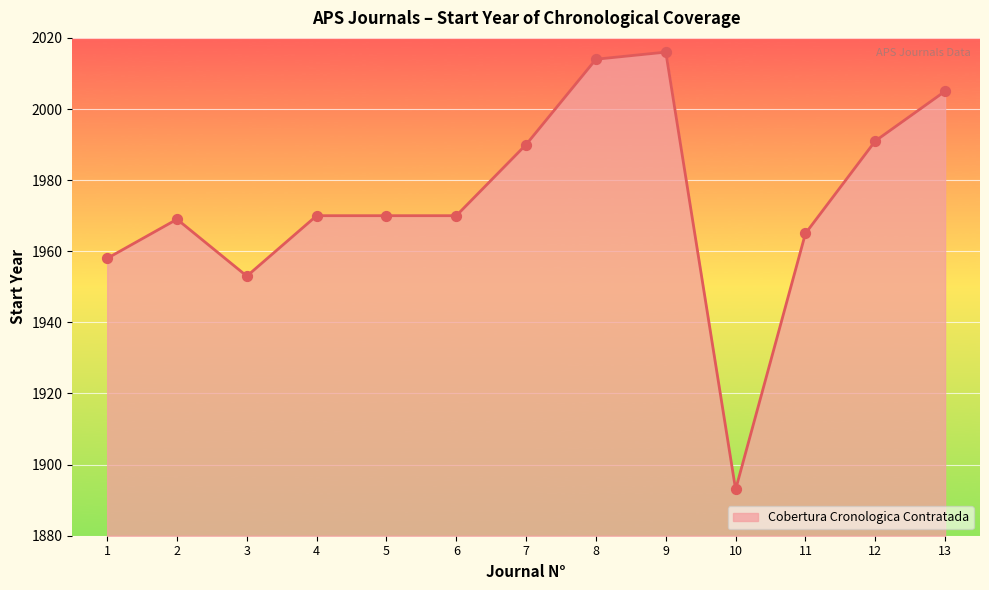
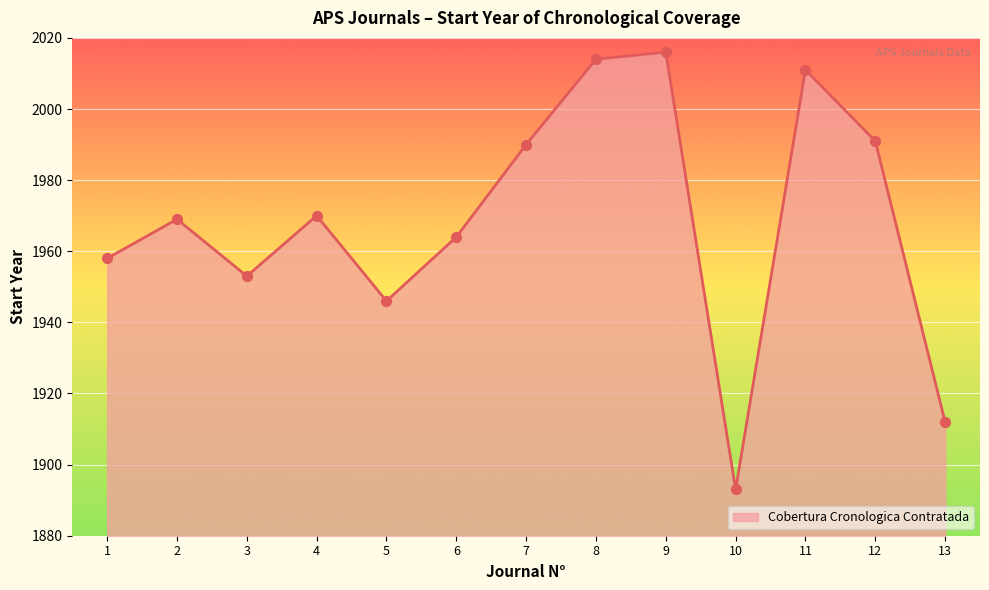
5: 1970 -> 1946
6: 1970 -> 1964
11: 1965 -> 2011
13: 2005 -> 1912
